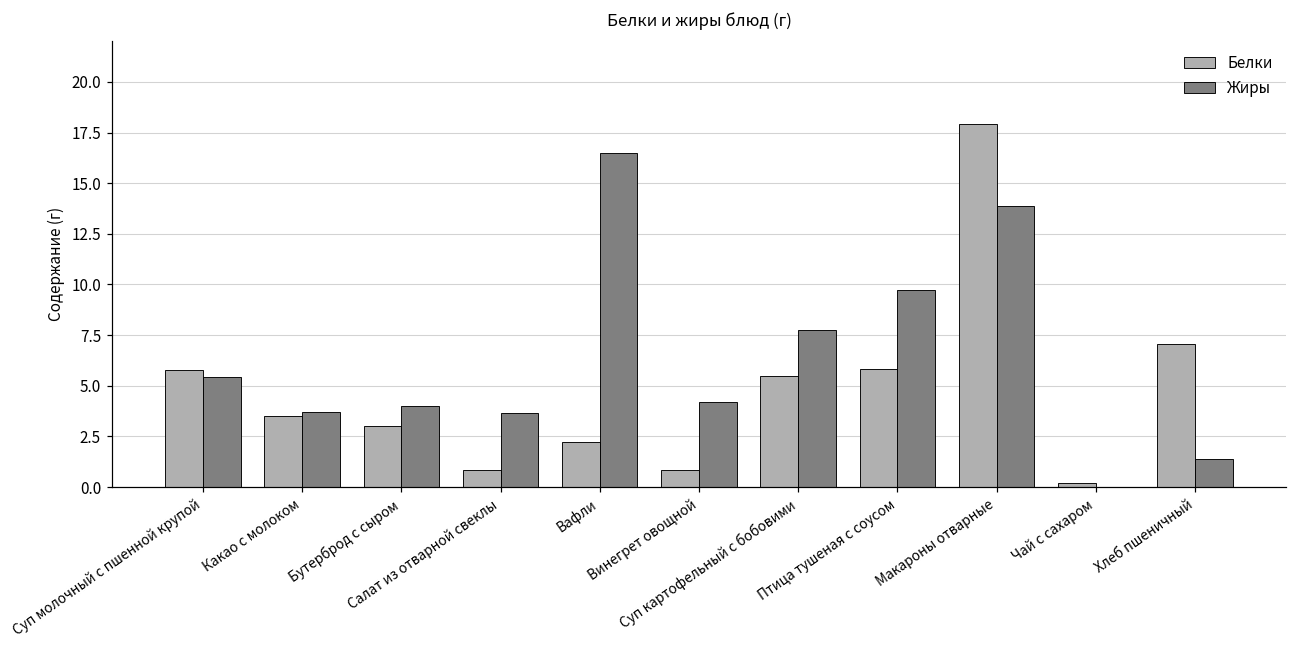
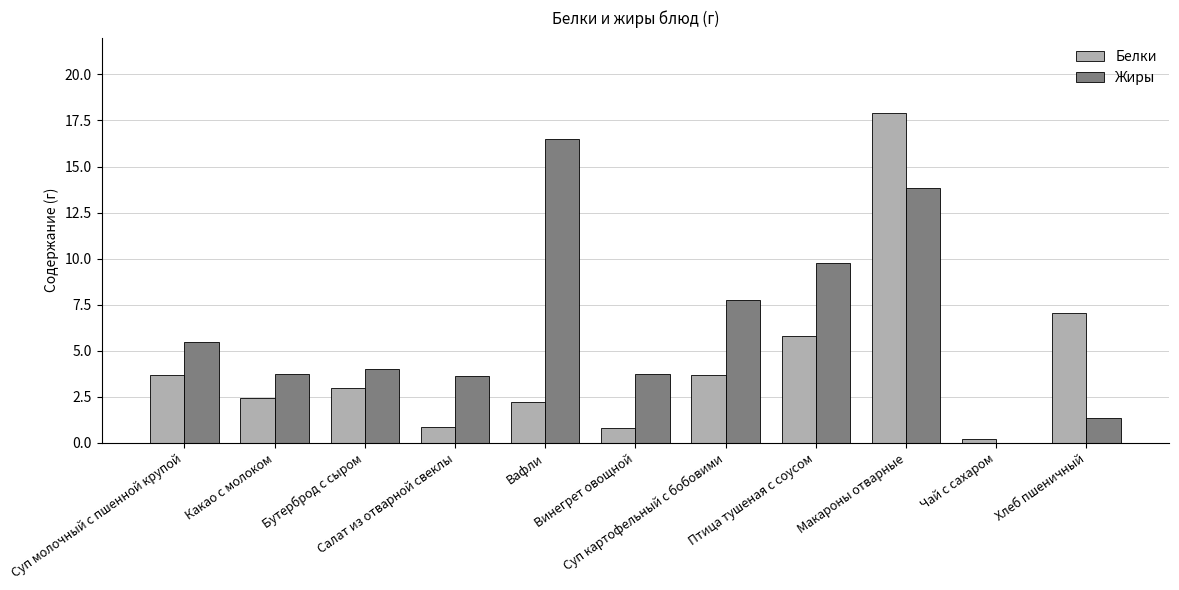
Белки, Суп молочный с пшенной крупой: 5.8 -> 3.7
Белки, Какао с молоком: 3.5 -> 2.5
Жиры, Винегрет овощной: 4.2 -> 3.8
Белки, Суп картофельный с бобовими: 5.5 -> 3.7
